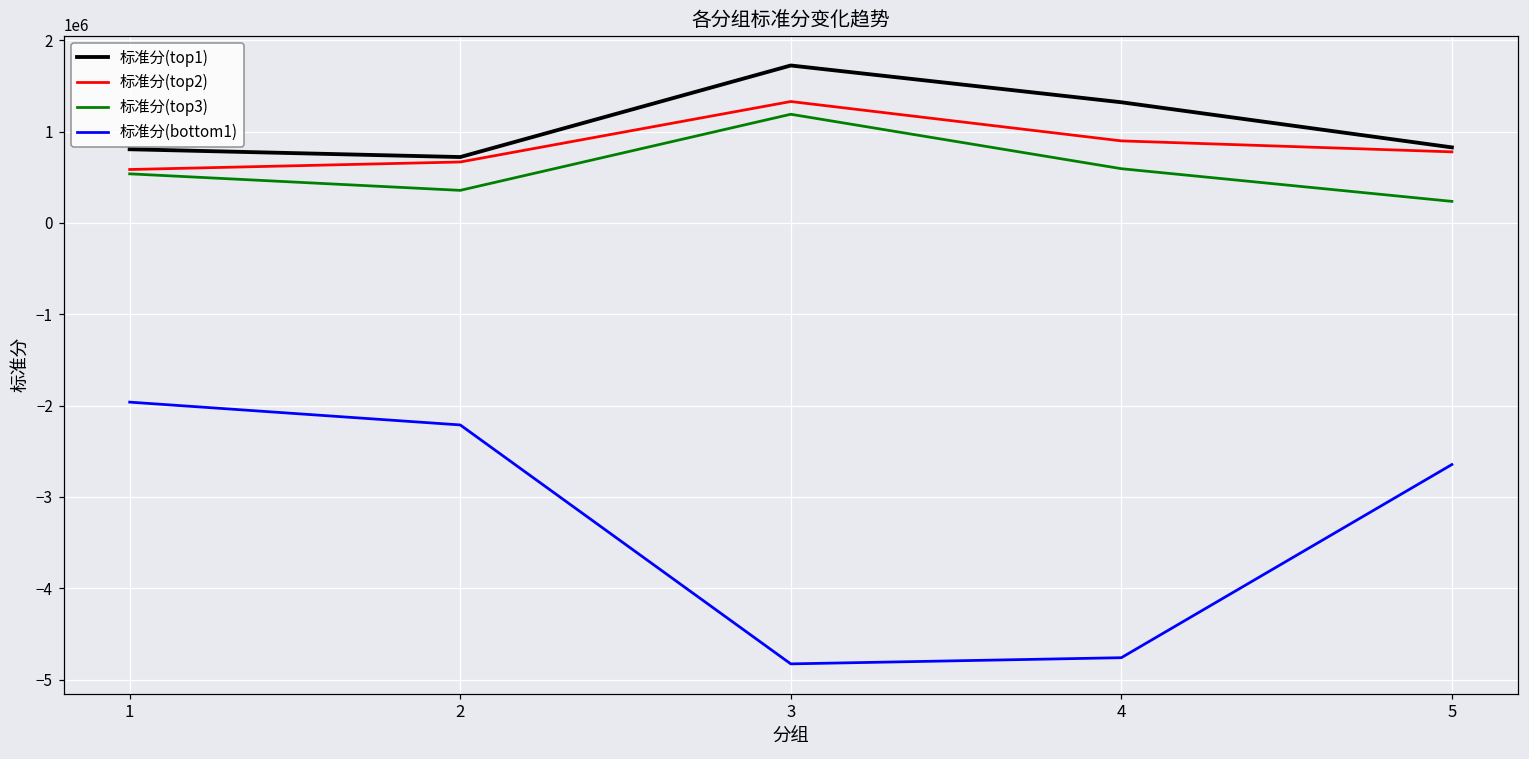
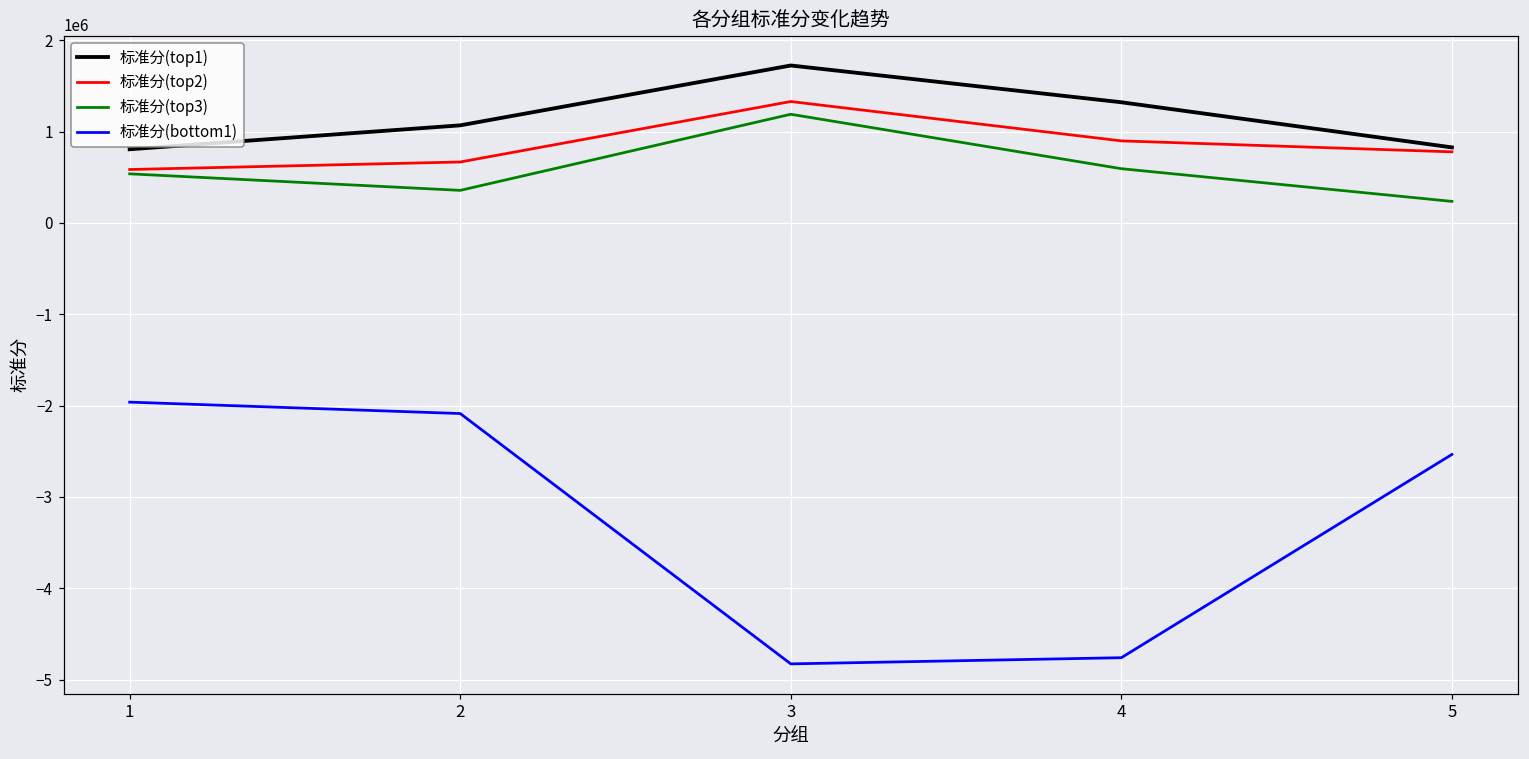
标准分(top1), 2: 700000 -> 1100000
标准分(bottom1), 2: -2200000 -> -2100000
标准分(bottom1), 5: -2600000 -> -2500000
